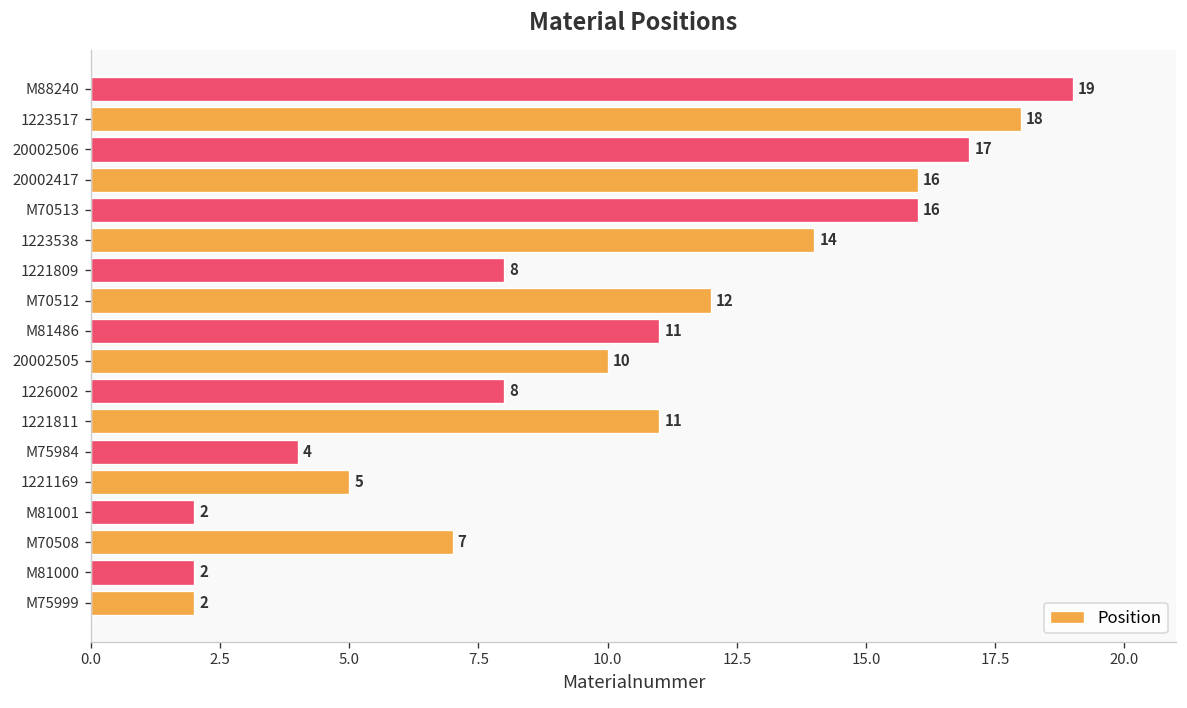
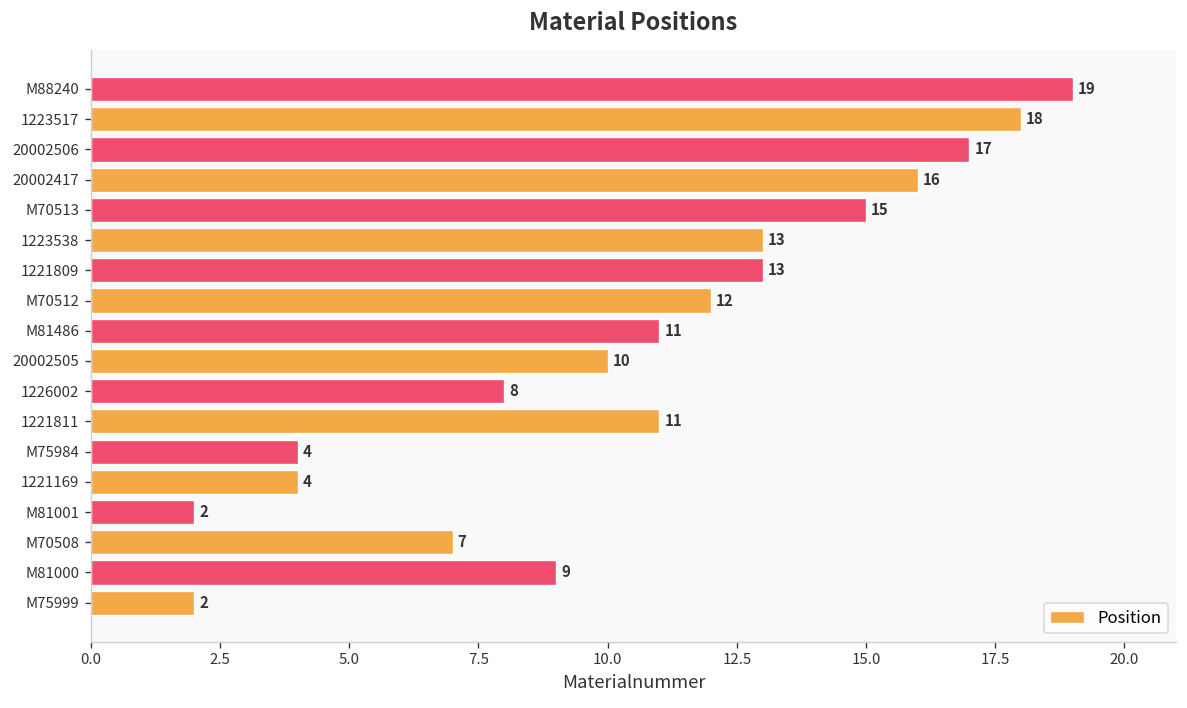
M70513: 16 -> 15
1223538: 14 -> 13
1221809: 8 -> 13
1221169: 5 -> 4
M81000: 2 -> 9
